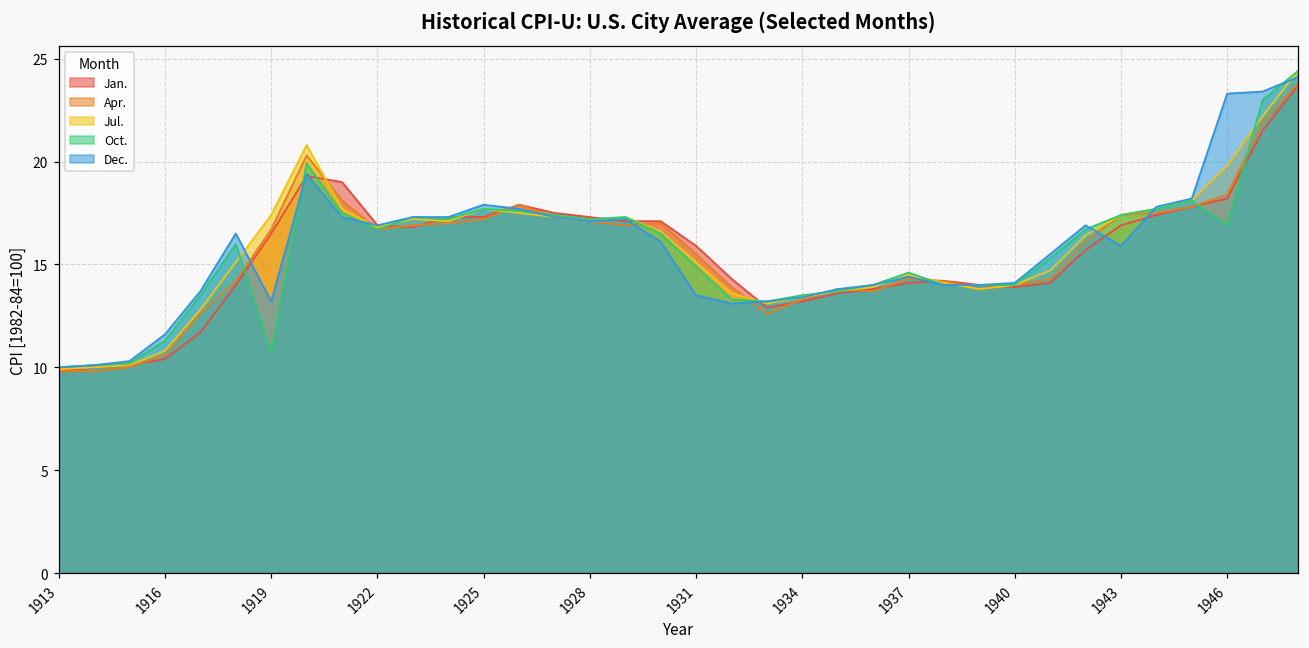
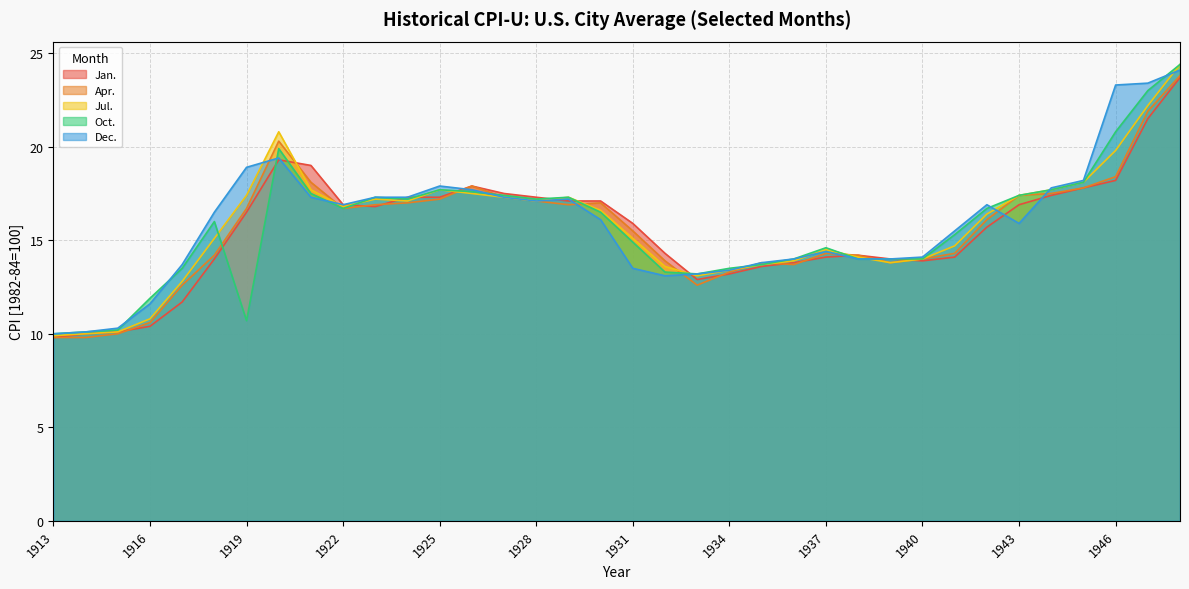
Oct., 1916: 11.3 -> 11.9
Dec., 1919: 13.2 -> 18.9
Oct., 1946: 16.9 -> 20.8
